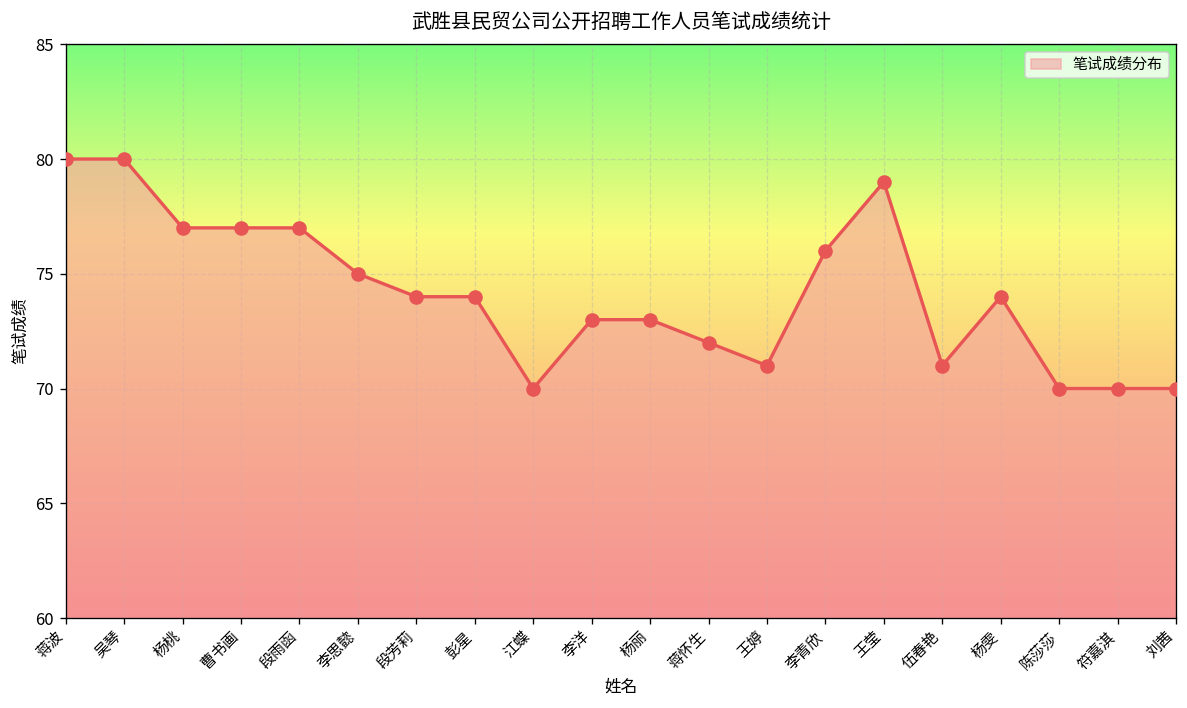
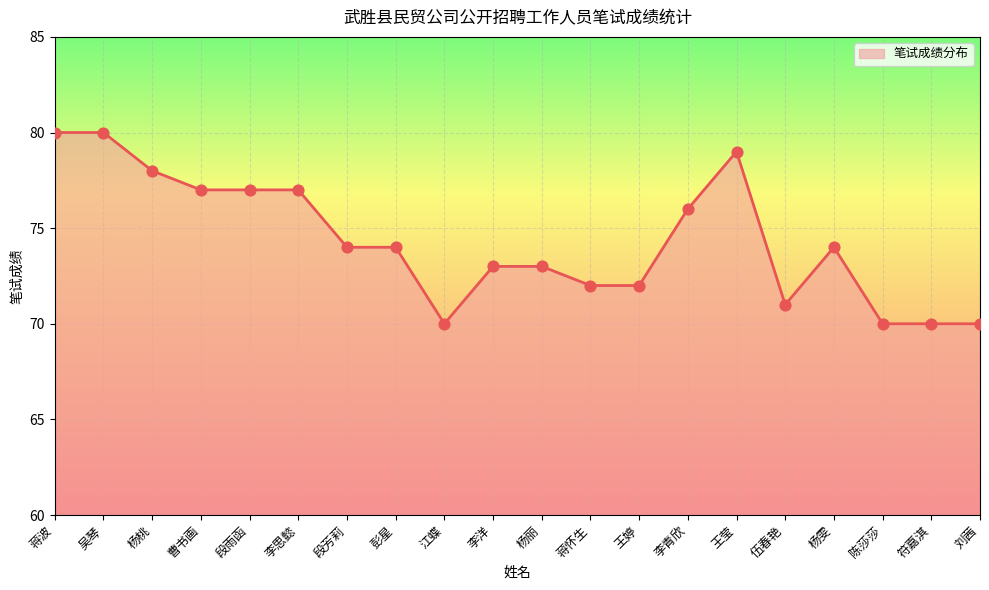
杨桃: 77 -> 78
李思懿: 75 -> 77
王婷: 71 -> 72
